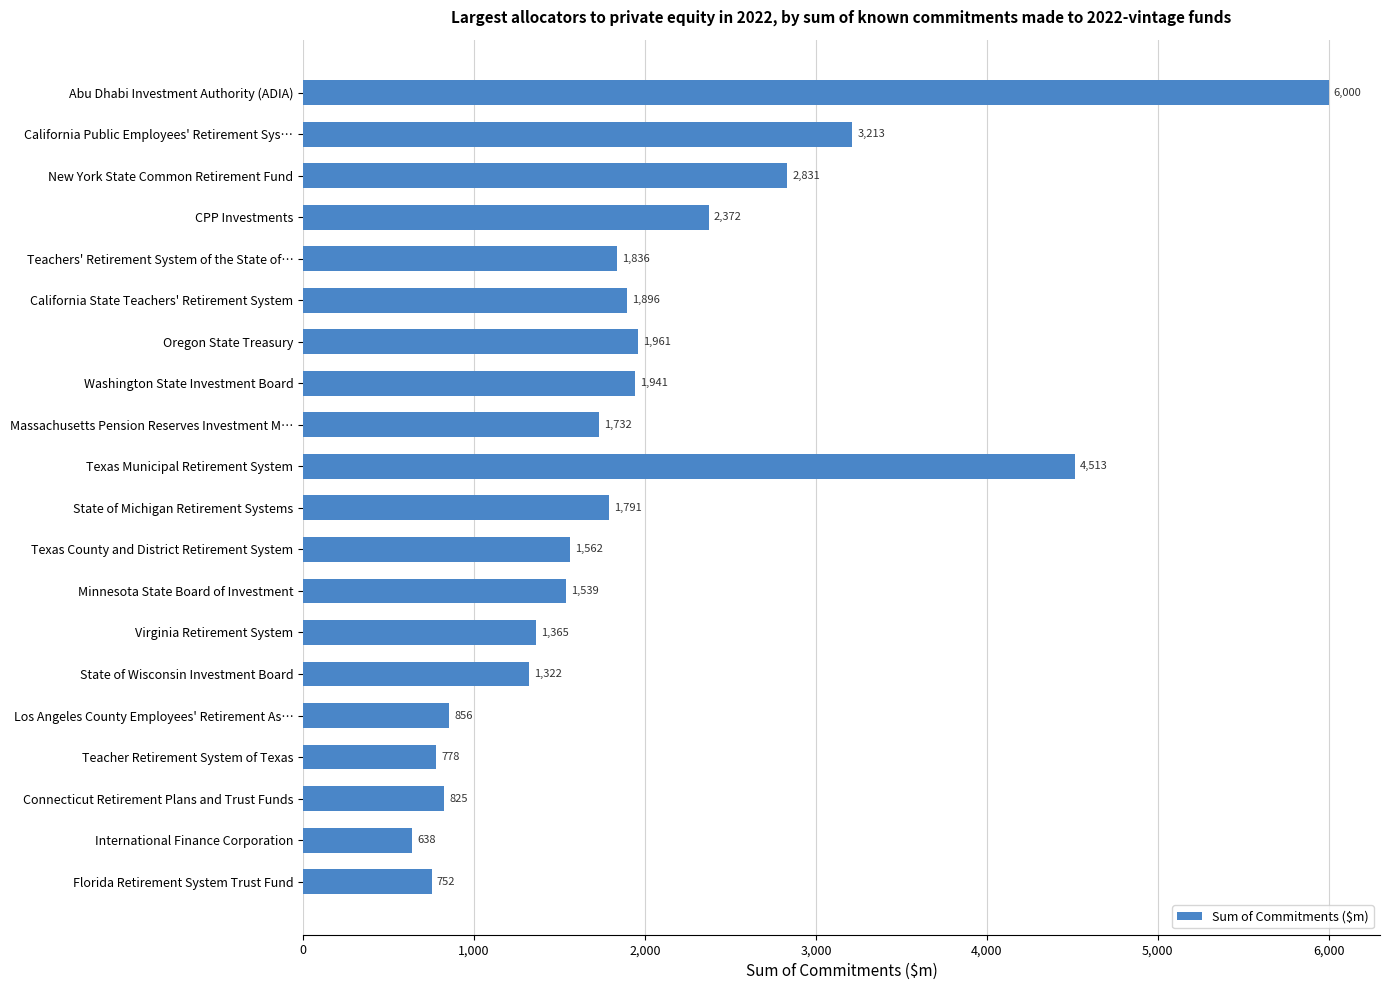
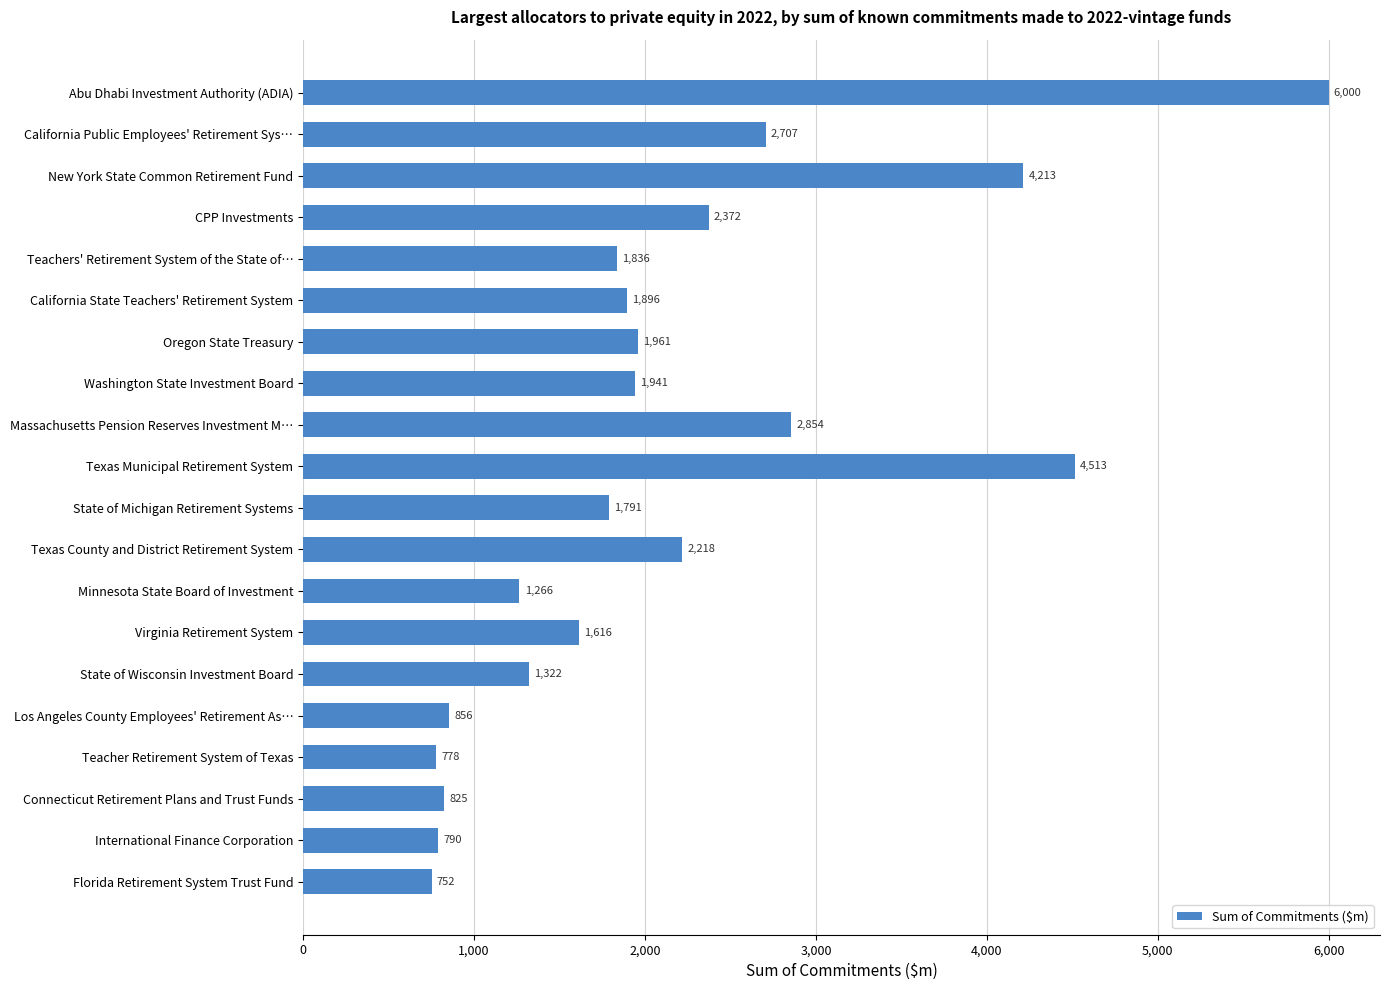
California Public Employees' Retirement Sys…: 3,213 -> 2,707
New York State Common Retirement Fund: 2,831 -> 4,213
Massachusetts Pension Reserves Investment M…: 1,732 -> 2,854
Texas County and District Retirement System: 1,562 -> 2,218
Minnesota State Board of Investment: 1,539 -> 1,266
Virginia Retirement System: 1,365 -> 1,616
International Finance Corporation: 638 -> 790
